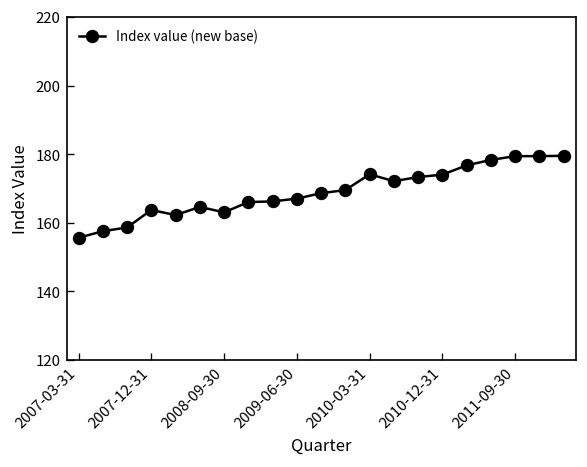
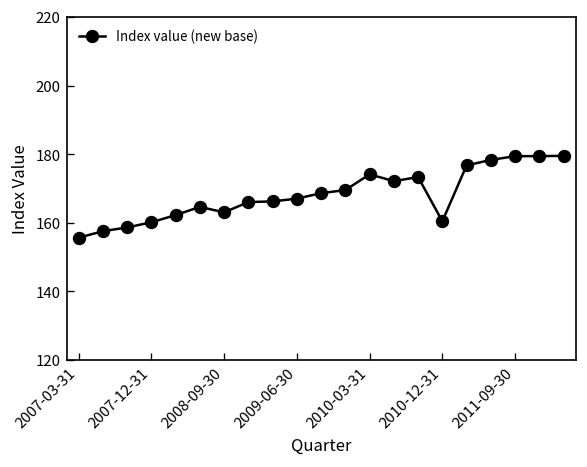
2007-12-31: 164 -> 160
2010-12-31: 174 -> 160
